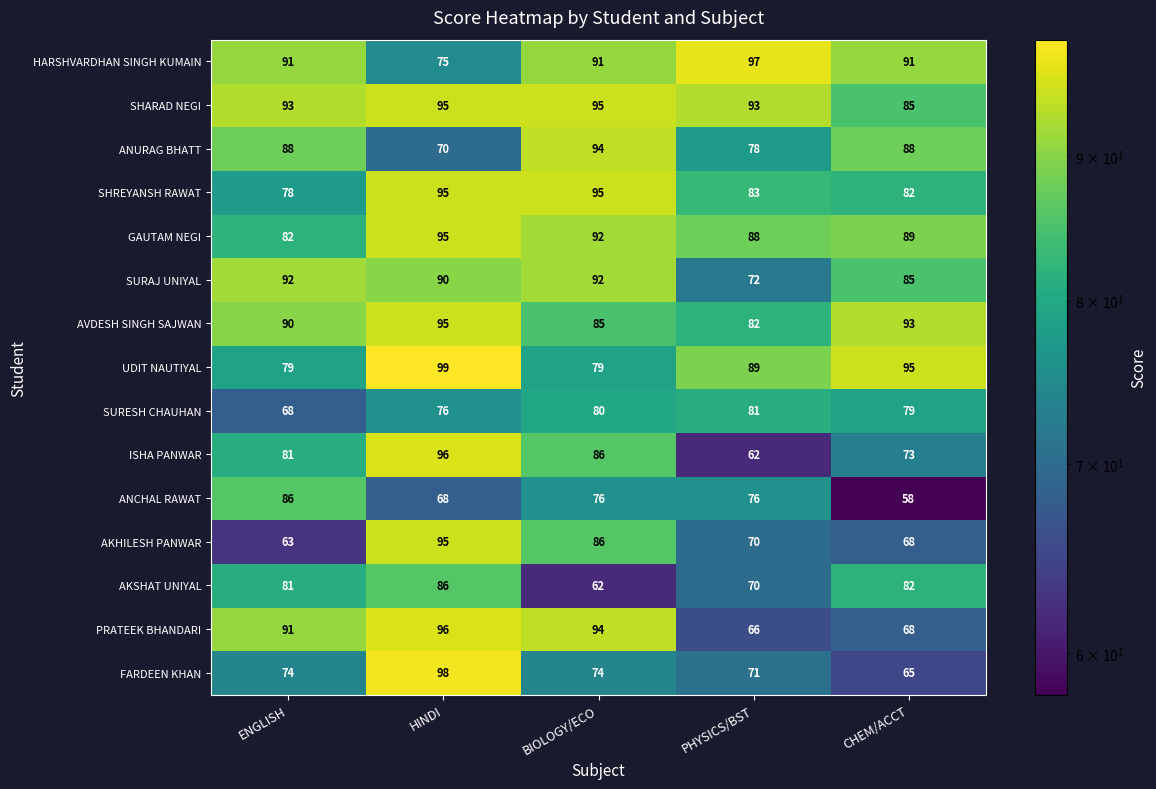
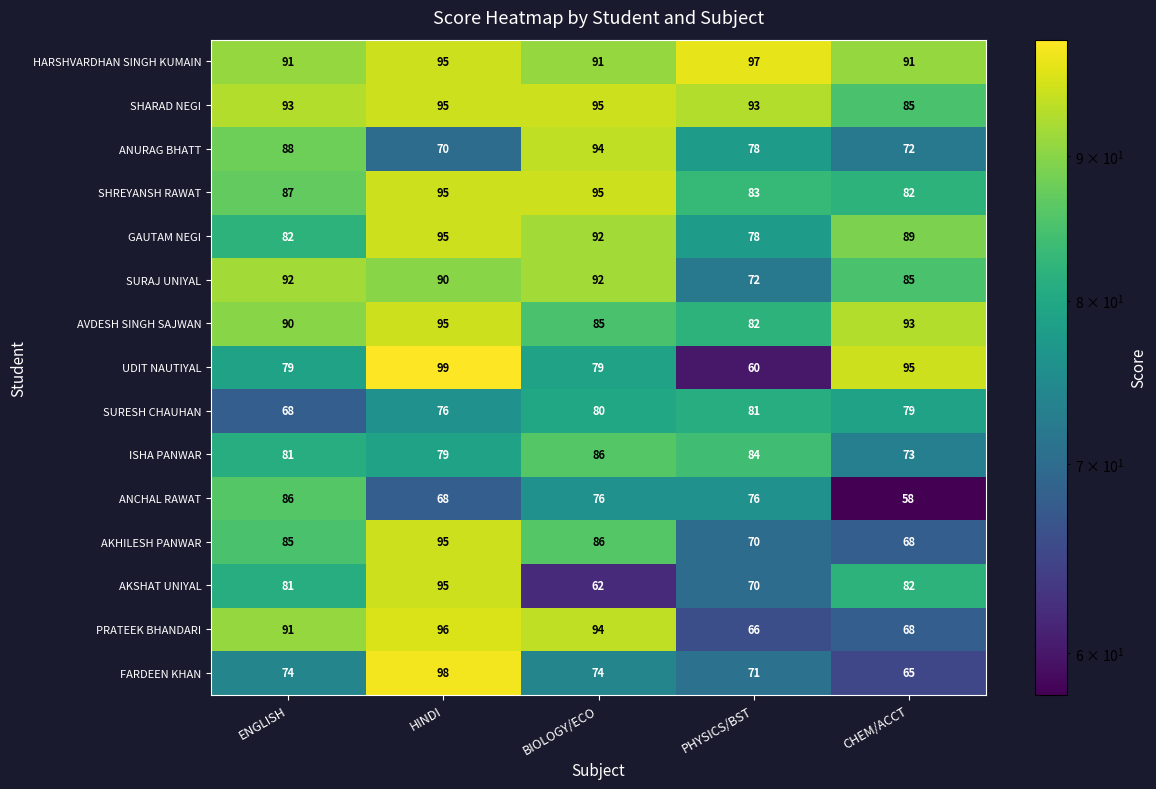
HARSHVARDHAN SINGH KUMAIN, HINDI: 75 -> 95
ANURAG BHATT, CHEM/ACCT: 88 -> 72
SHREYANSH RAWAT, ENGLISH: 78 -> 87
GAUTAM NEGI, PHYSICS/BST: 88 -> 78
UDIT NAUTIYAL, PHYSICS/BST: 89 -> 60
ISHA PANWAR, HINDI: 96 -> 79
ISHA PANWAR, PHYSICS/BST: 62 -> 84
AKHILESH PANWAR, ENGLISH: 63 -> 85
AKSHAT UNIYAL, HINDI: 86 -> 95
